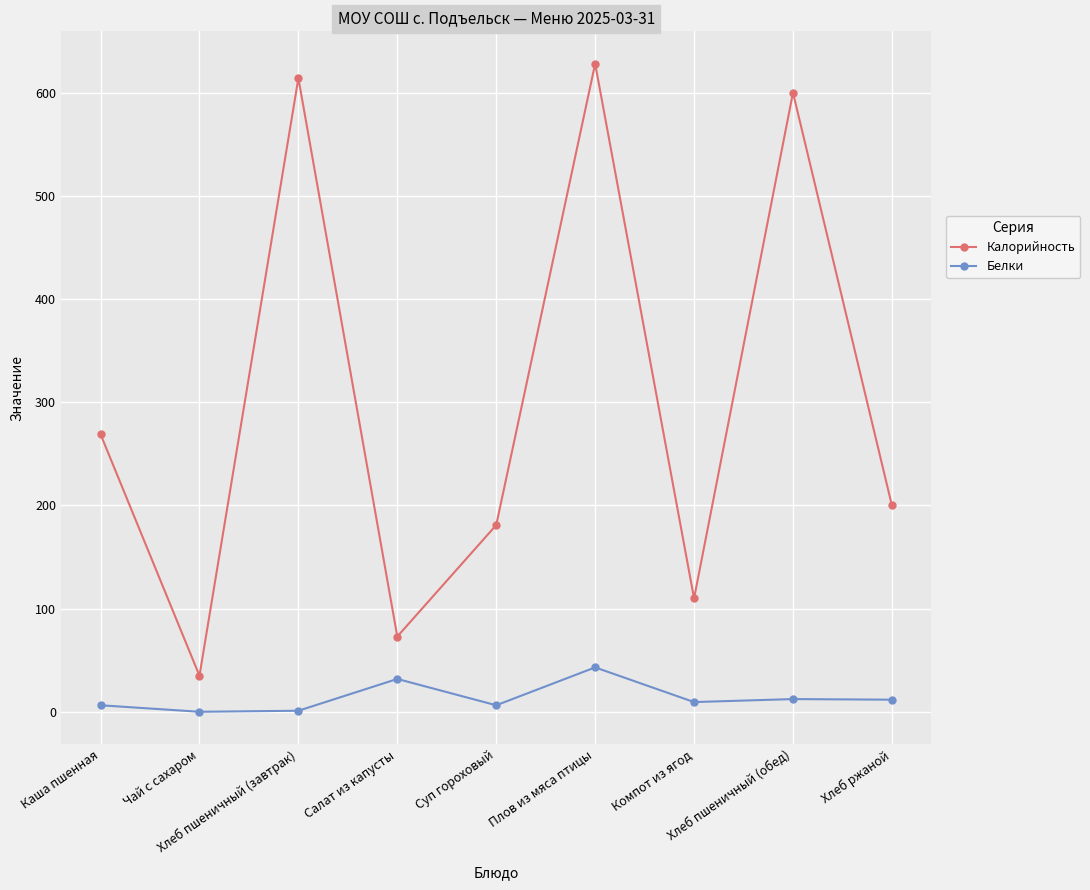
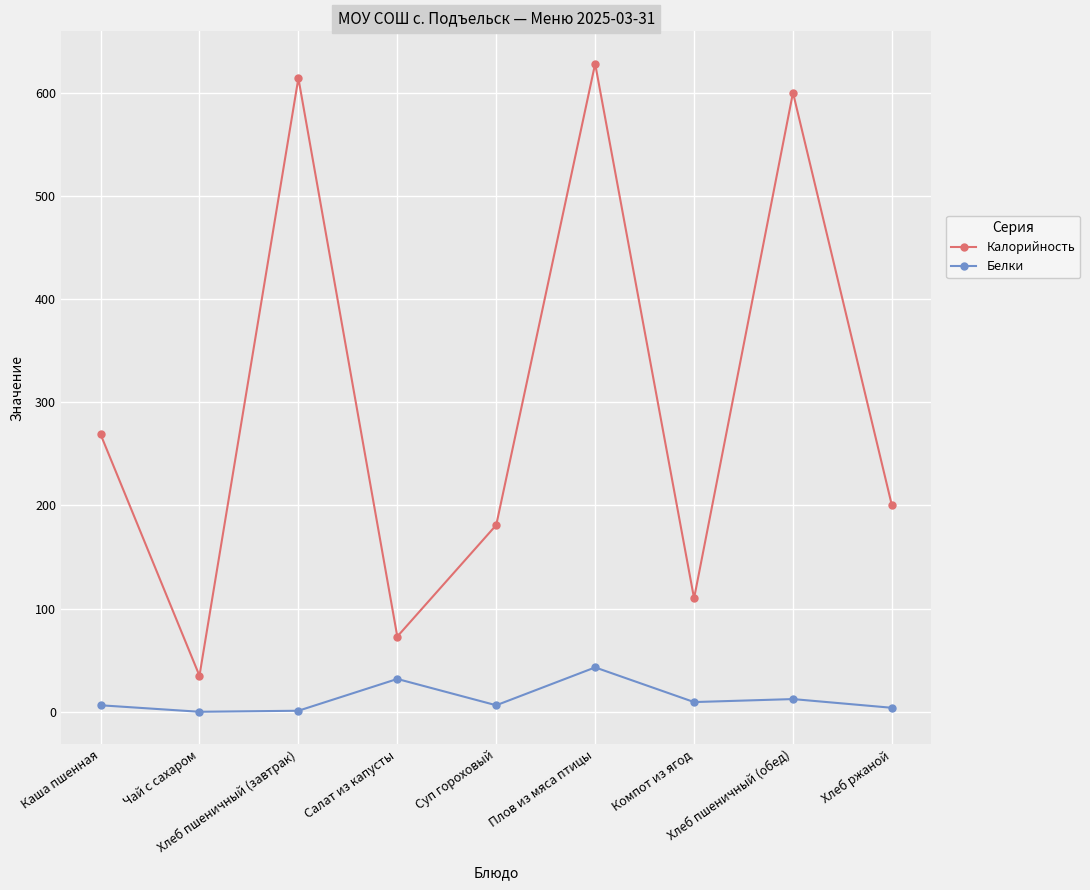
Белки, Хлеб ржаной: 12 -> 4
